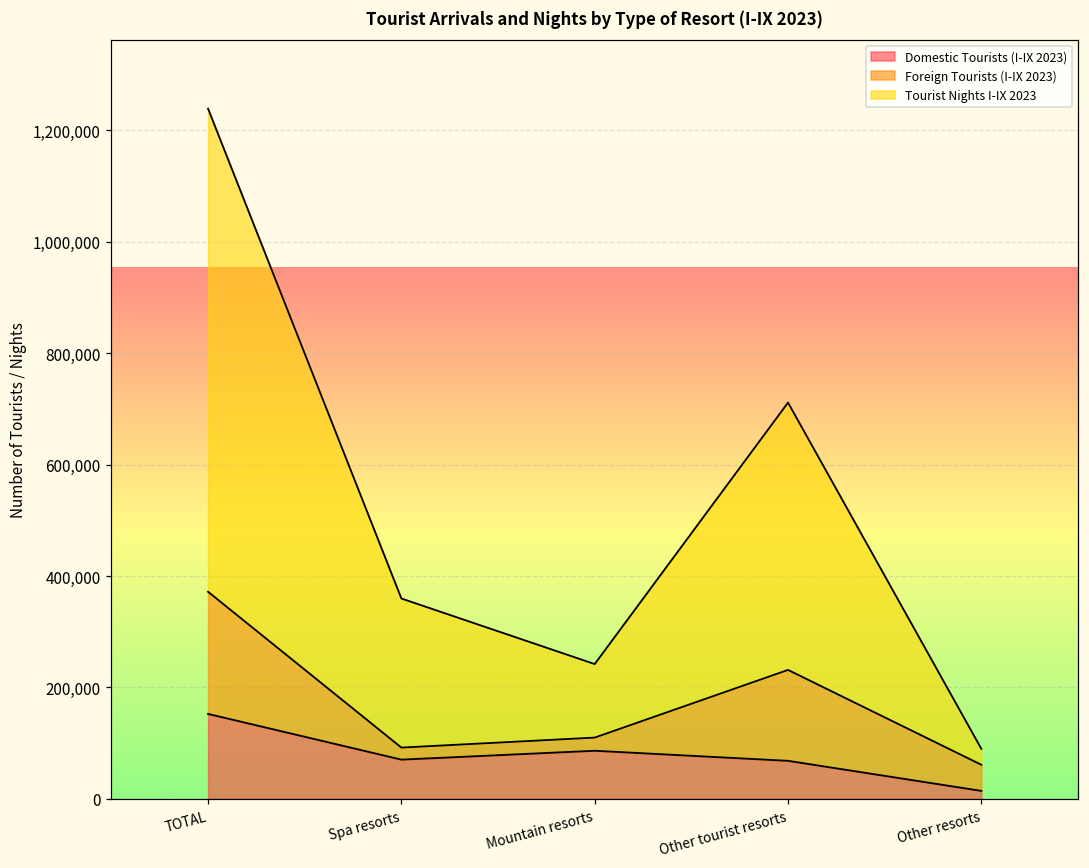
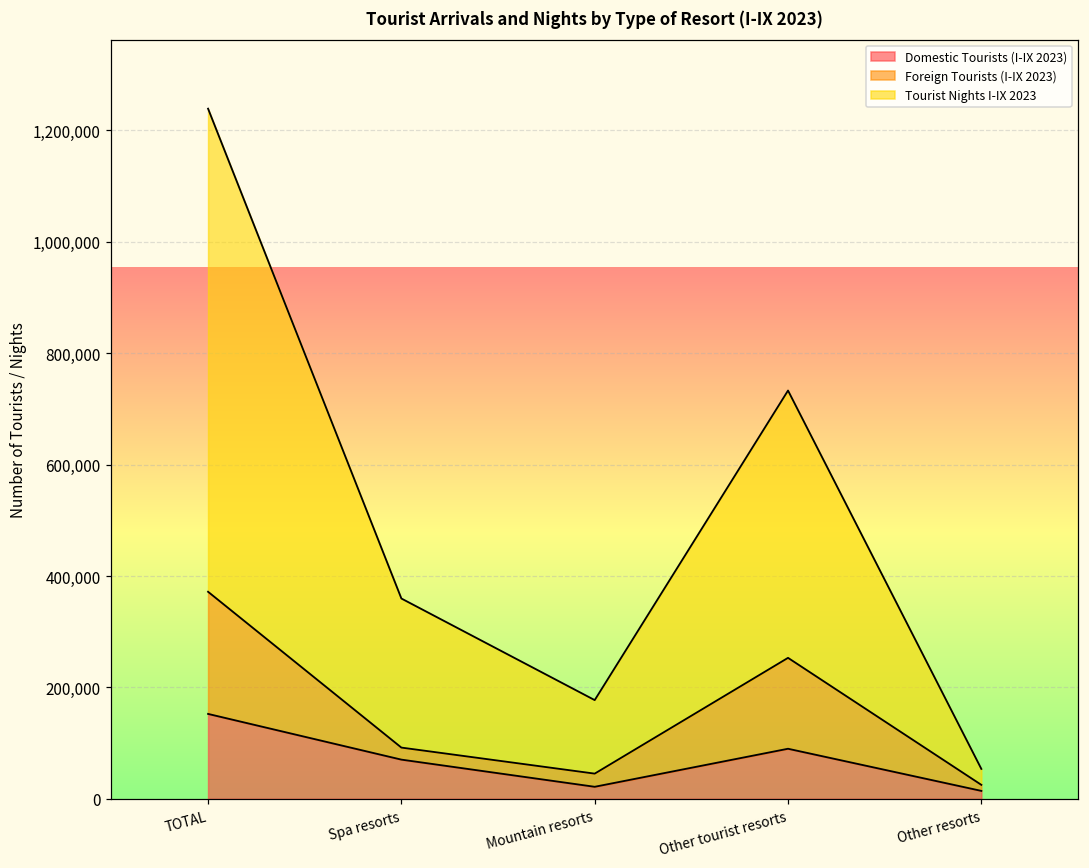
Domestic Tourists (I-IX 2023), Mountain resorts: 90,000 -> 20,000
Domestic Tourists (I-IX 2023), Other tourist resorts: 70,000 -> 90,000
Foreign Tourists (I-IX 2023), Other resorts: 50,000 -> 10,000
